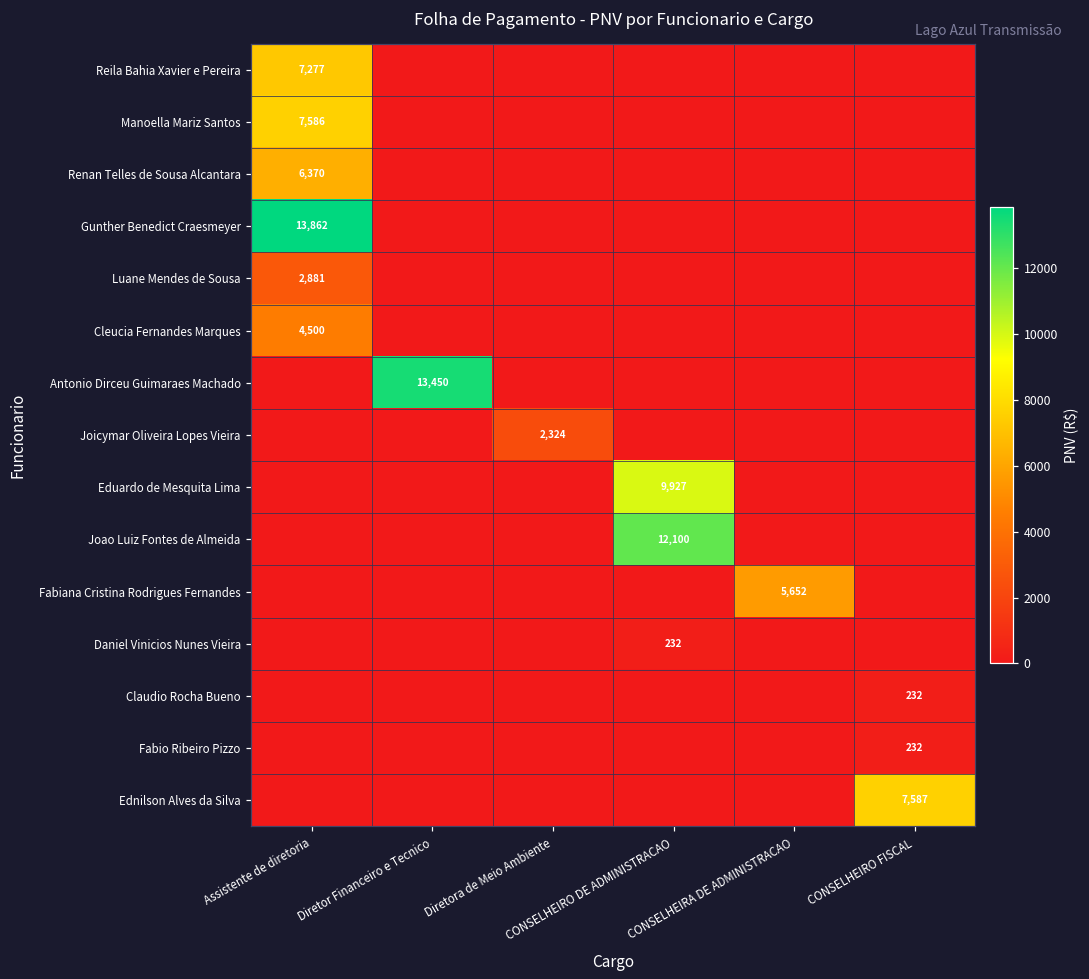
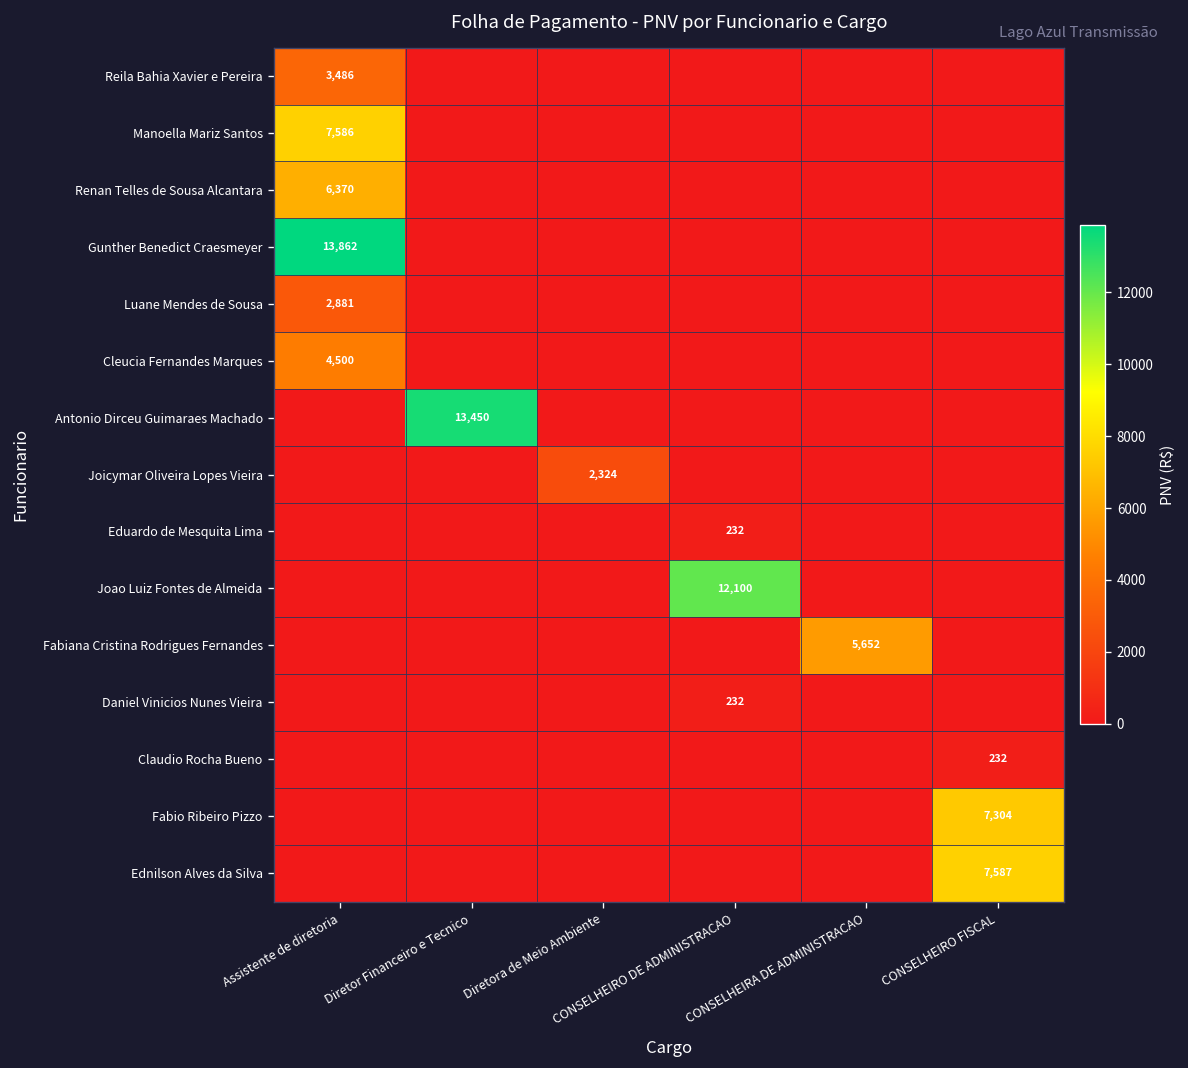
Reila Bahia Xavier e Pereira, Assistente de diretoria: 7,277 -> 3,486
Eduardo de Mesquita Lima, CONSELHEIRO DE ADMINISTRACAO: 9,927 -> 232
Fabio Ribeiro Pizzo, CONSELHEIRO FISCAL: 232 -> 7,304
